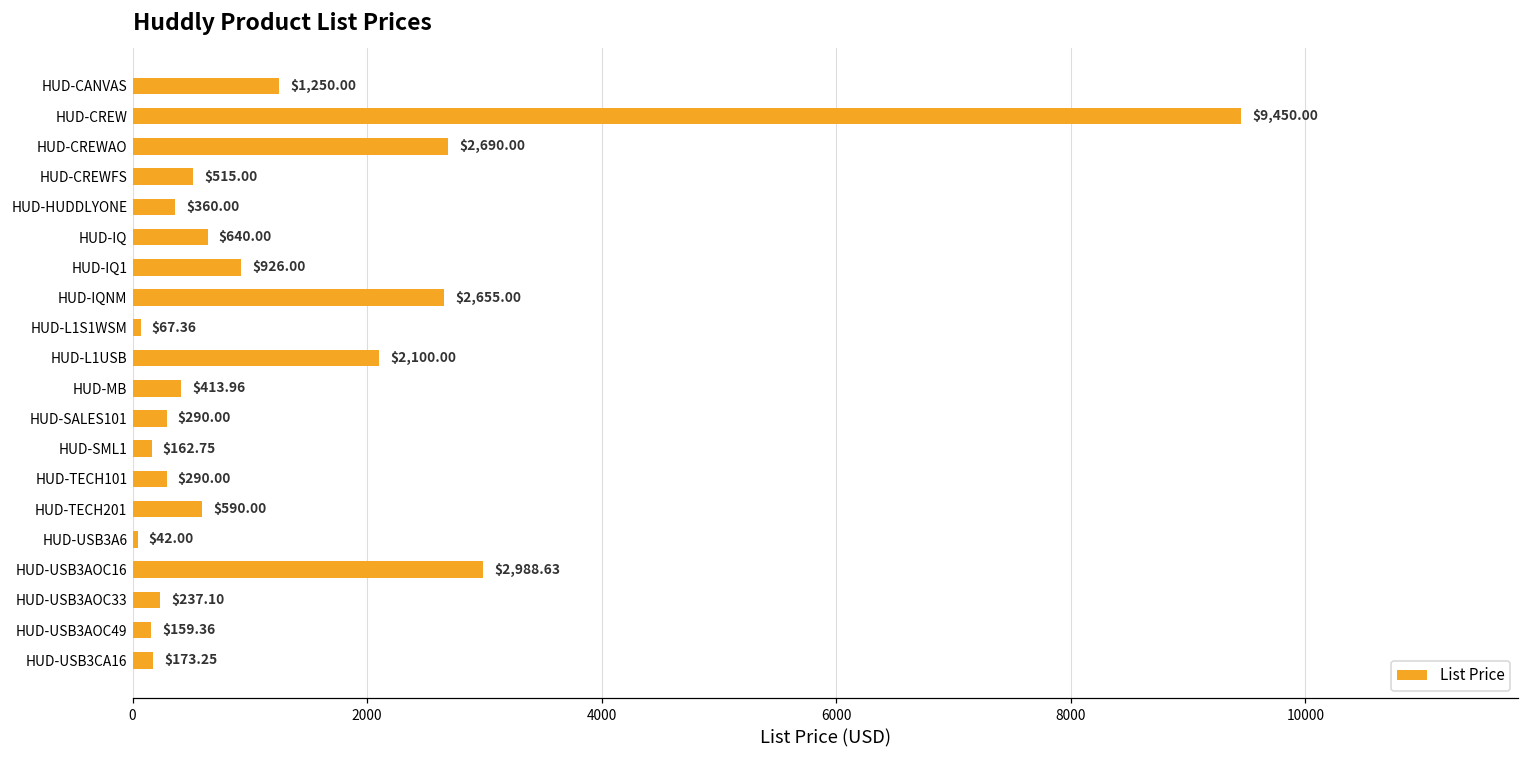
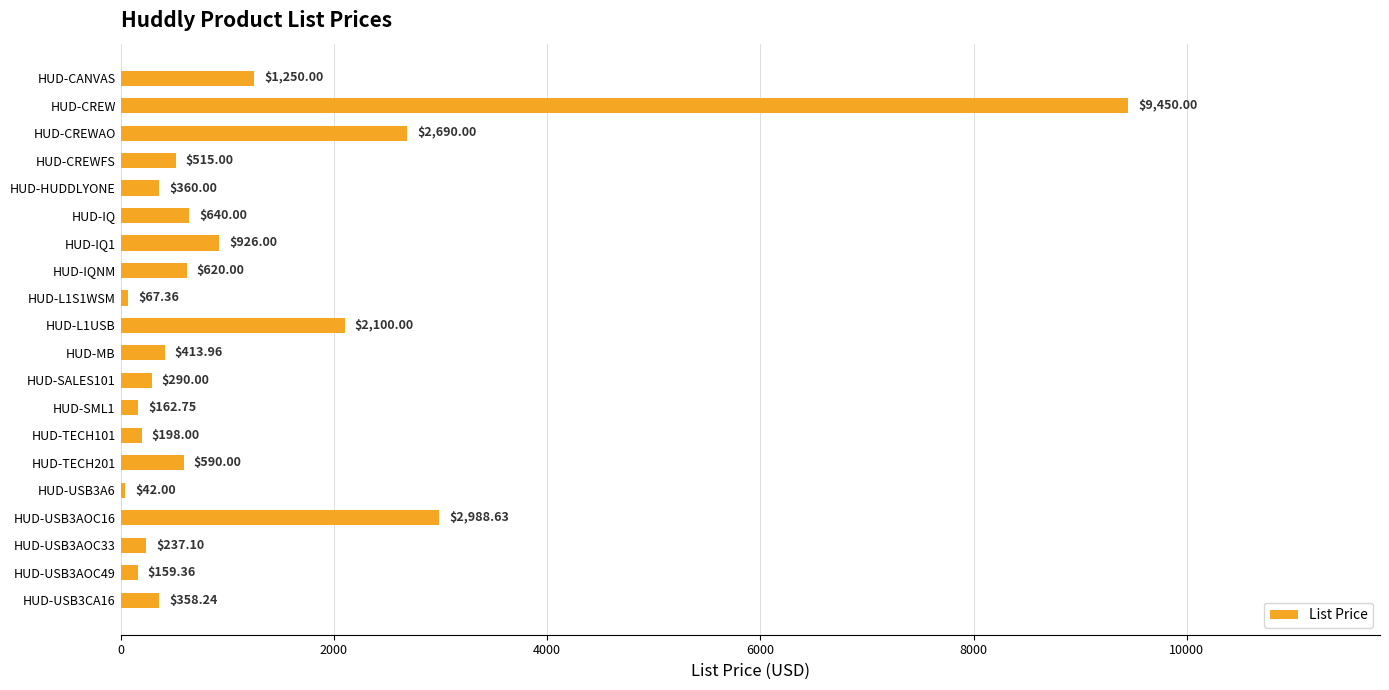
HUD-IQNM: $2,655.00 -> $620.00
HUD-TECH101: $290.00 -> $198.00
HUD-USB3CA16: $173.25 -> $358.24
